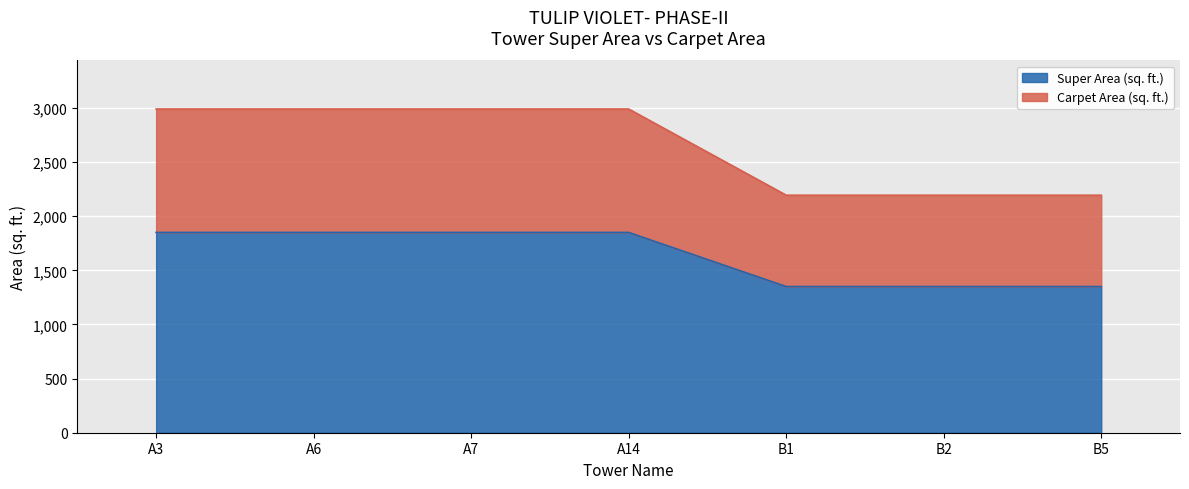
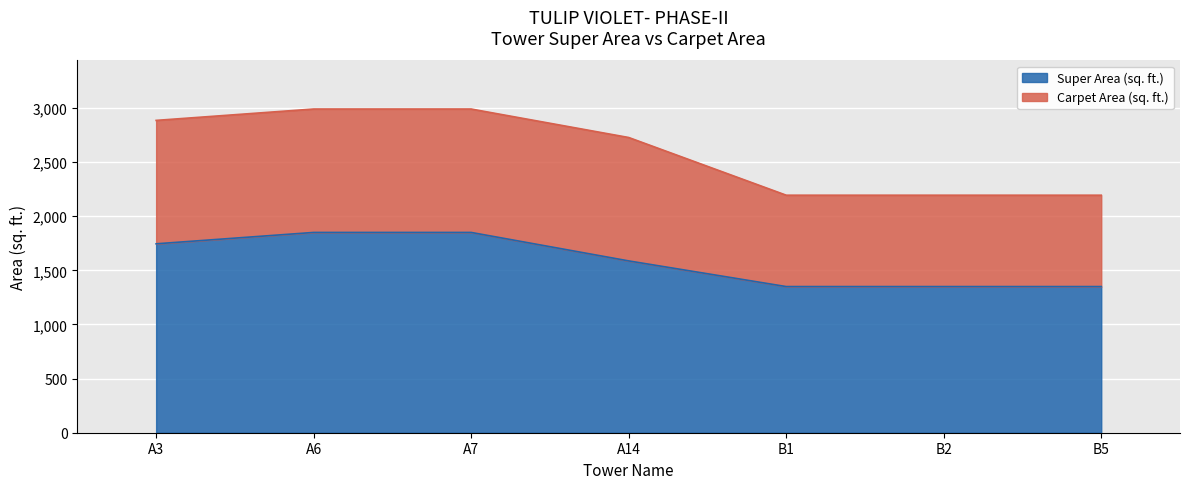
Super Area (sq. ft.), A3: 1,850 -> 1,750
Super Area (sq. ft.), A14: 1,850 -> 1,590
